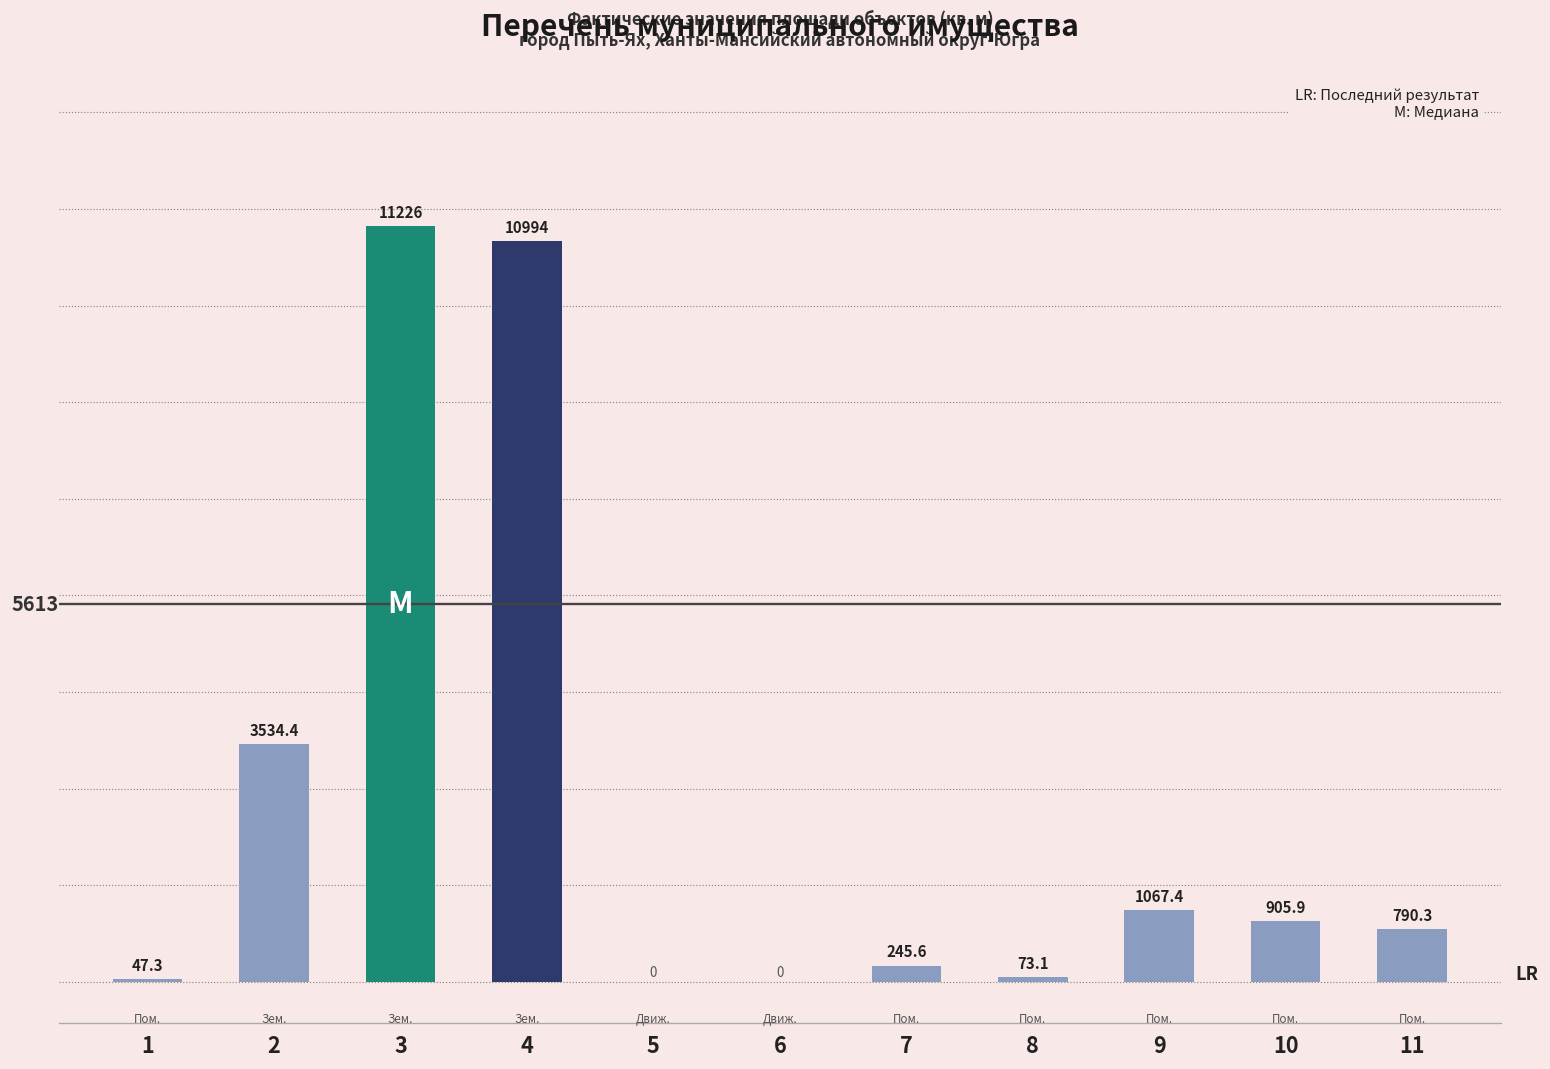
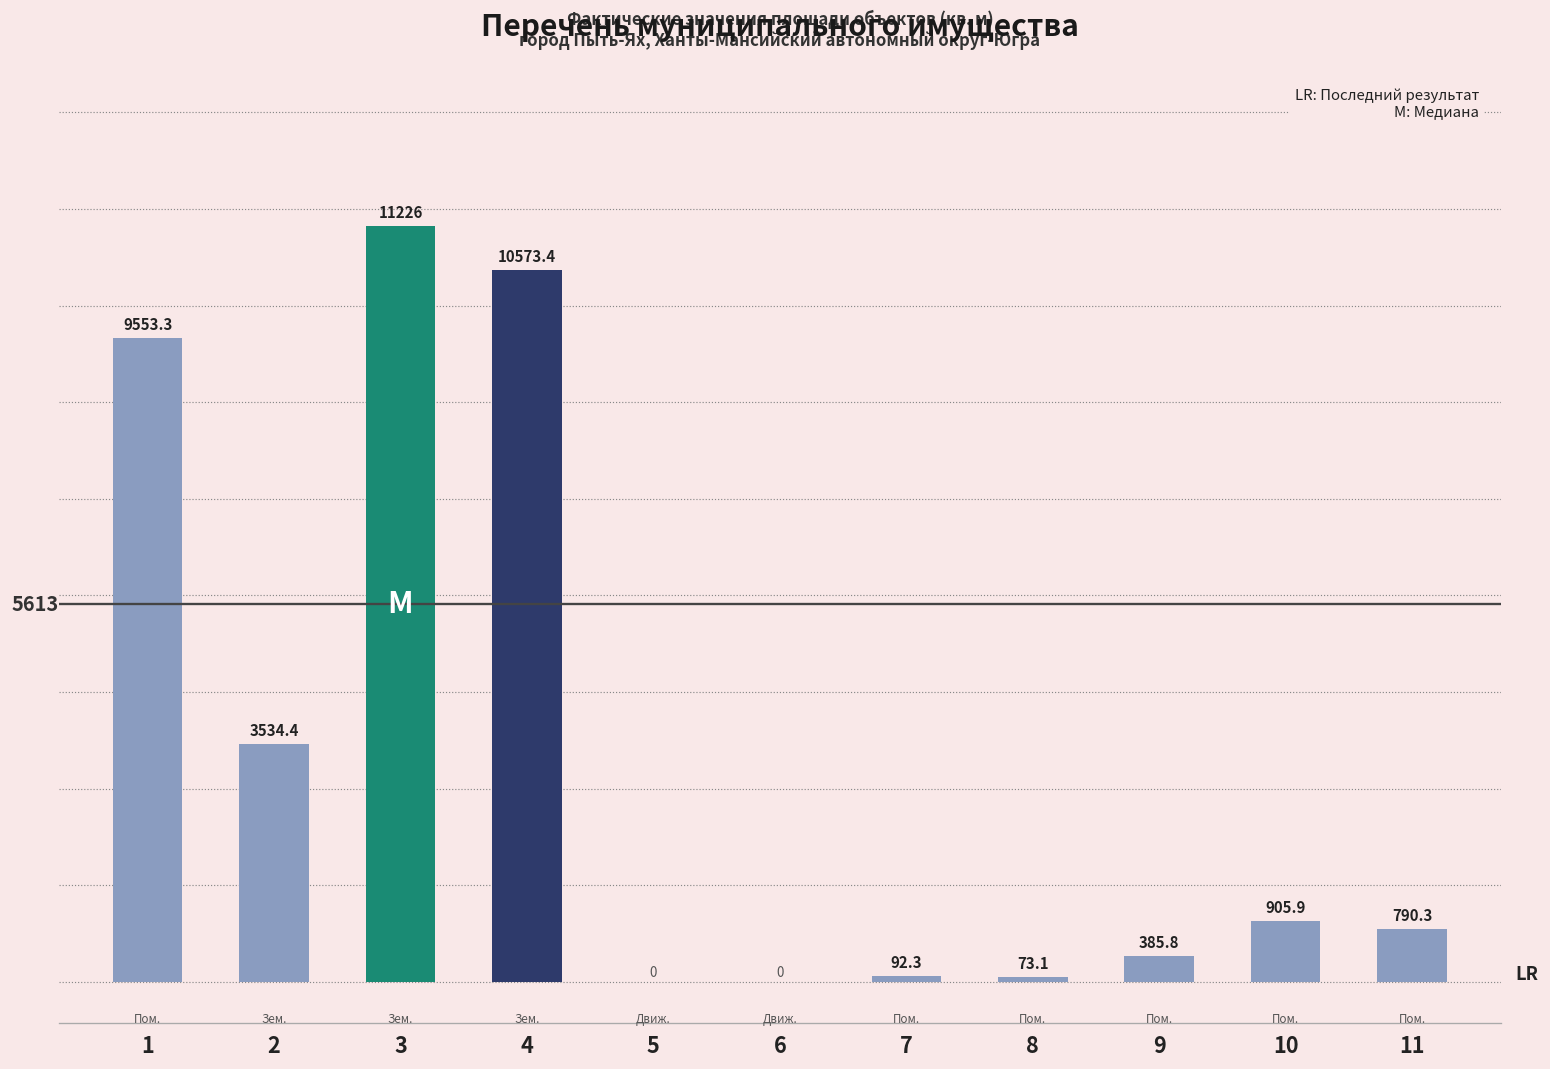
1: 47.3 -> 9553.3
4: 10994 -> 10573.4
7: 245.6 -> 92.3
9: 1067.4 -> 385.8
